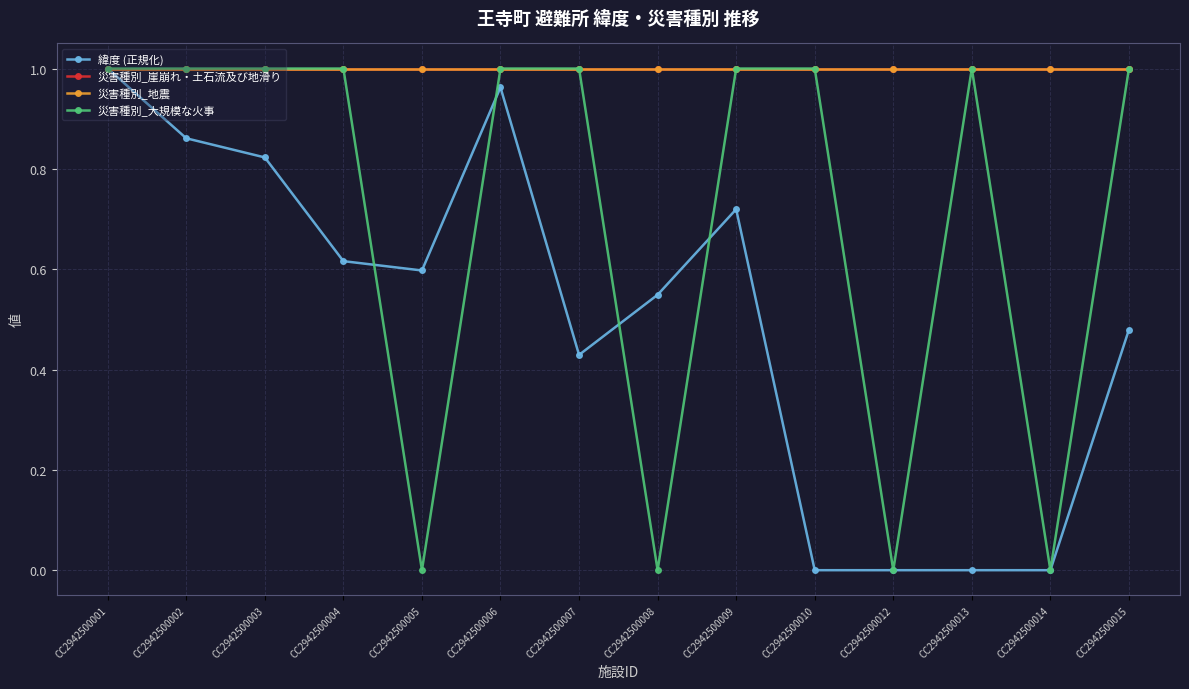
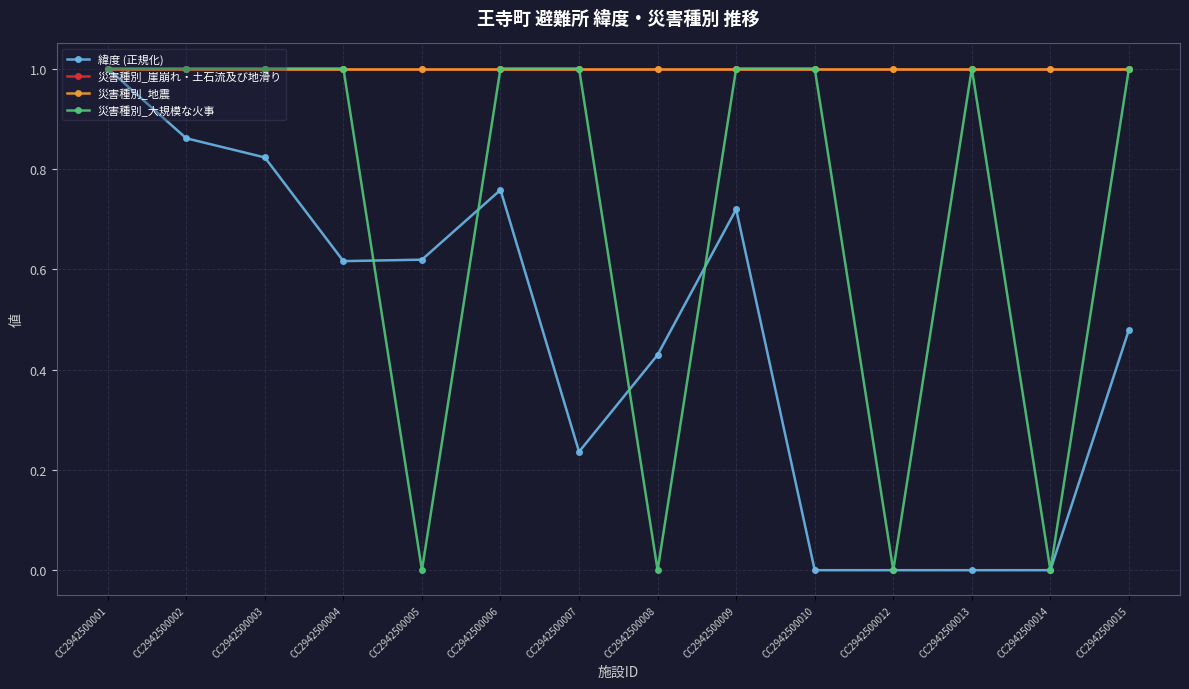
緯度 (正規化), CC2942500005: 0.60 -> 0.62
緯度 (正規化), CC2942500006: 0.96 -> 0.76
緯度 (正規化), CC2942500007: 0.43 -> 0.24
緯度 (正規化), CC2942500008: 0.55 -> 0.43
